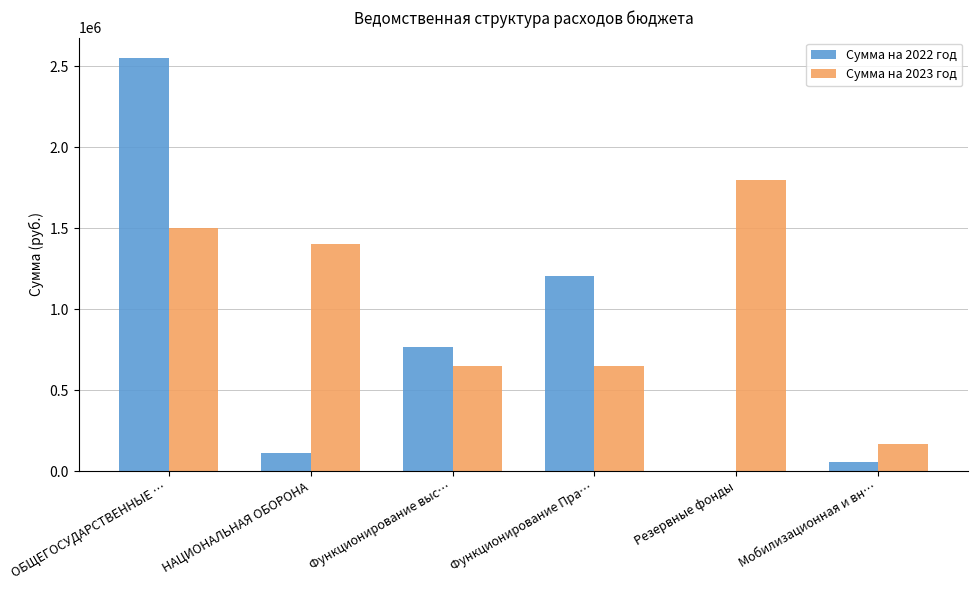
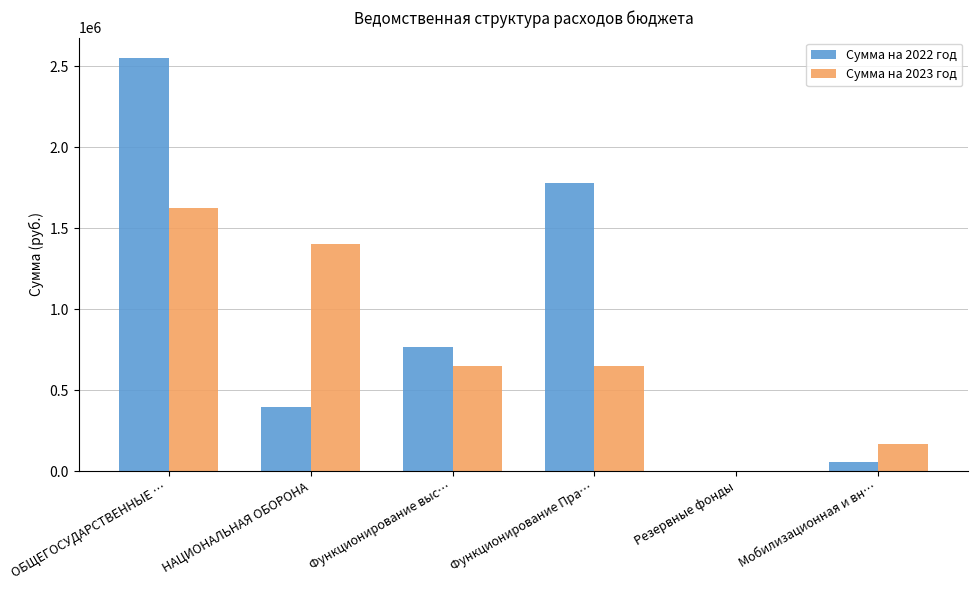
Сумма на 2023 год, ОБЩЕГОСУДАРСТВЕННЫЕ …: 1500000 -> 1620000
Сумма на 2022 год, НАЦИОНАЛЬНАЯ ОБОРОНА: 110000 -> 400000
Сумма на 2022 год, Функционирование Пра…: 1200000 -> 1780000
Сумма на 2023 год, Резервные фонды: 1800000 -> 0
